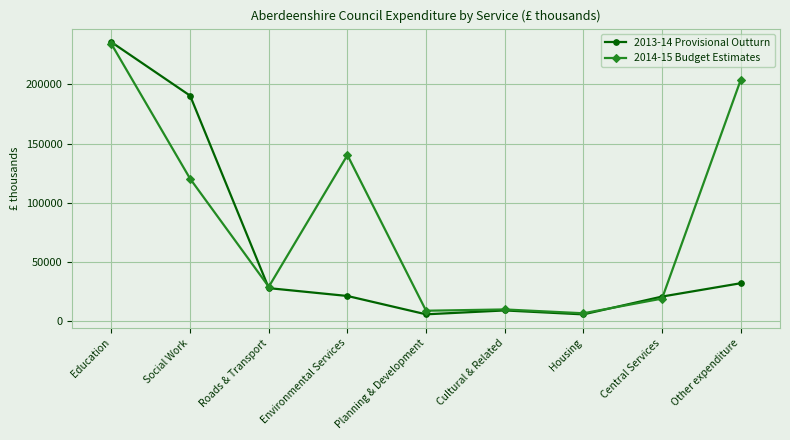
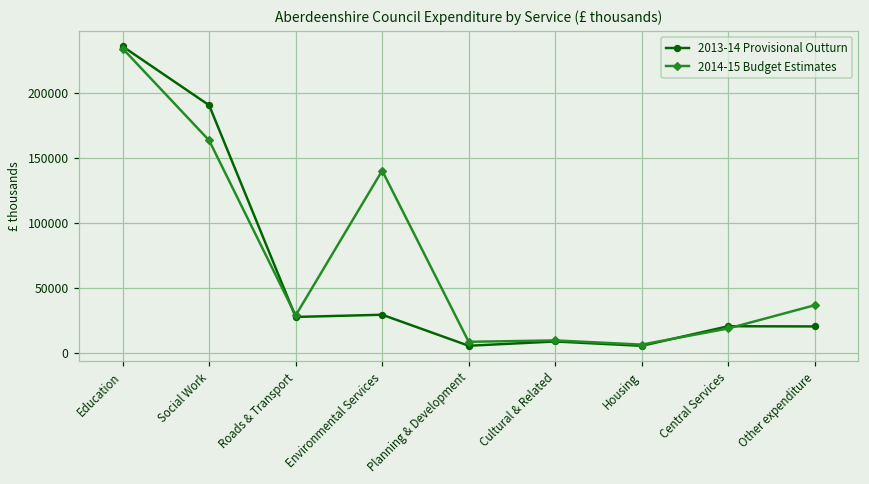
2014-15 Budget Estimates, Social Work: 120000 -> 164000
2013-14 Provisional Outturn, Environmental Services: 21000 -> 30000
2013-14 Provisional Outturn, Other expenditure: 32000 -> 21000
2014-15 Budget Estimates, Other expenditure: 204000 -> 37000
